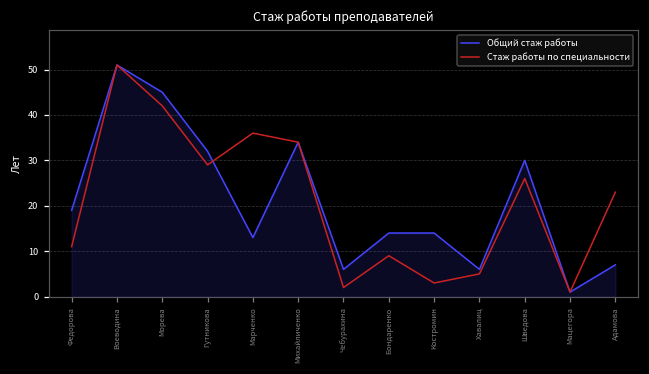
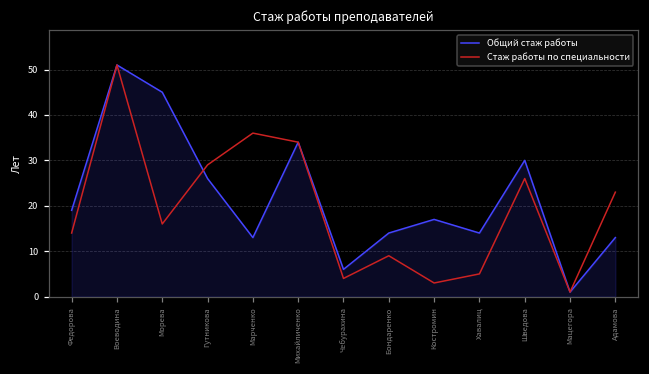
Стаж работы по специальности, Федорова: 11 -> 14
Стаж работы по специальности, Морева: 42 -> 16
Общий стаж работы, Гутникова: 32 -> 26
Стаж работы по специальности, Чебурахина: 2 -> 4
Общий стаж работы, Костромин: 14 -> 17
Общий стаж работы, Хавалиц: 6 -> 14
Общий стаж работы, Адамова: 7 -> 13
